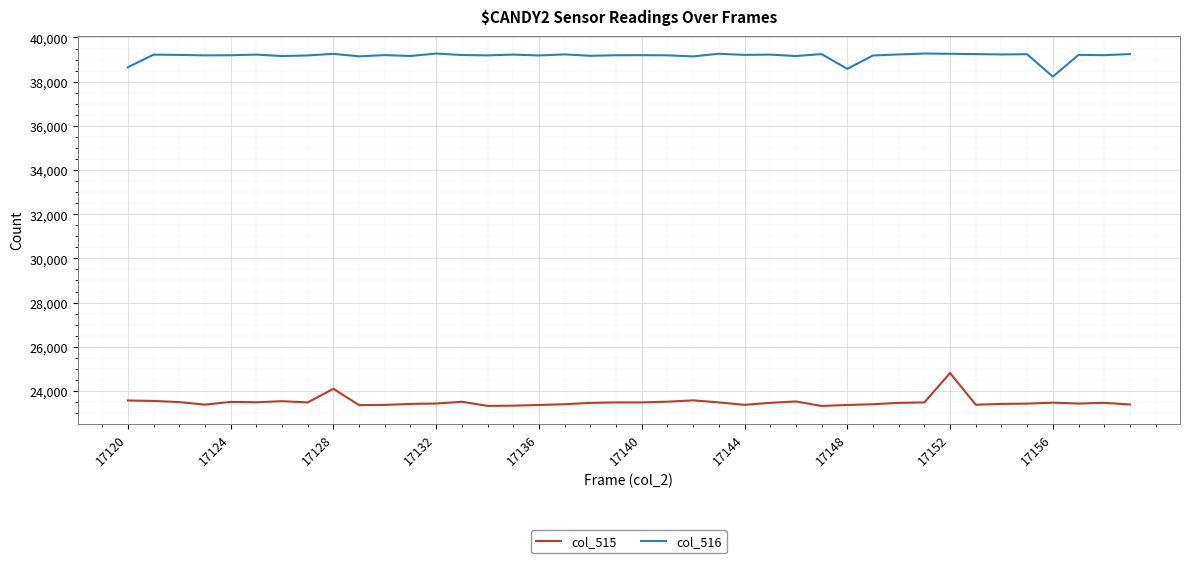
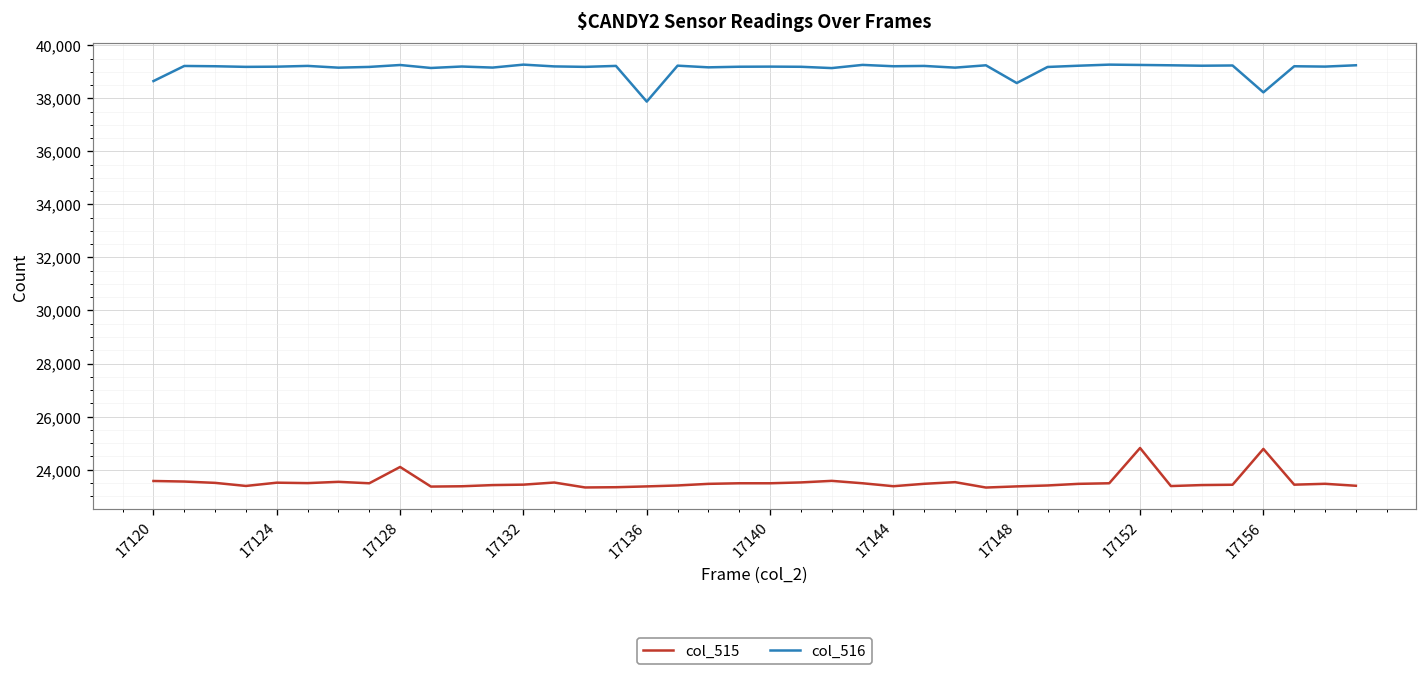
col_516, 17136: 39,200 -> 37,900
col_515, 17156: 23,500 -> 24,800
